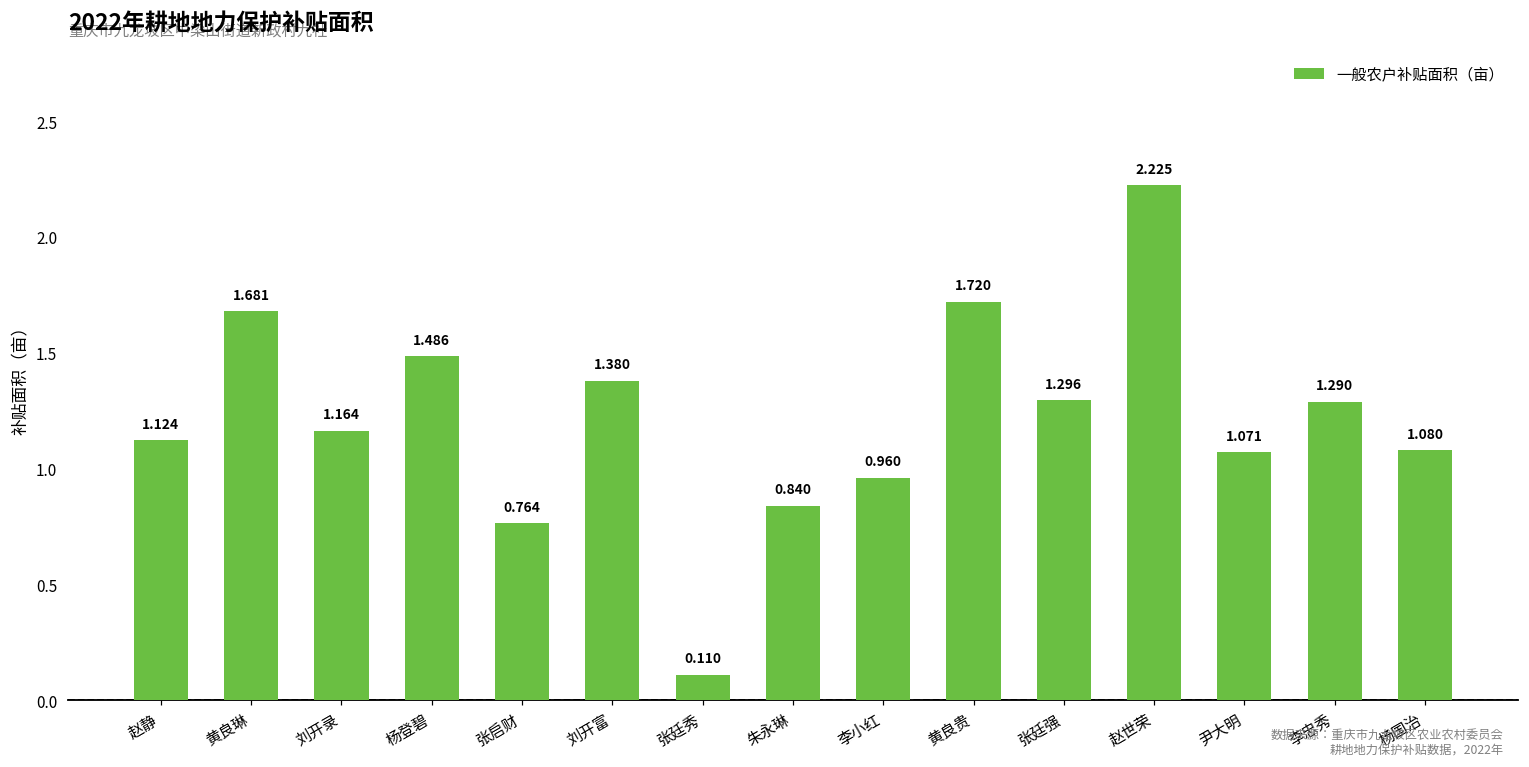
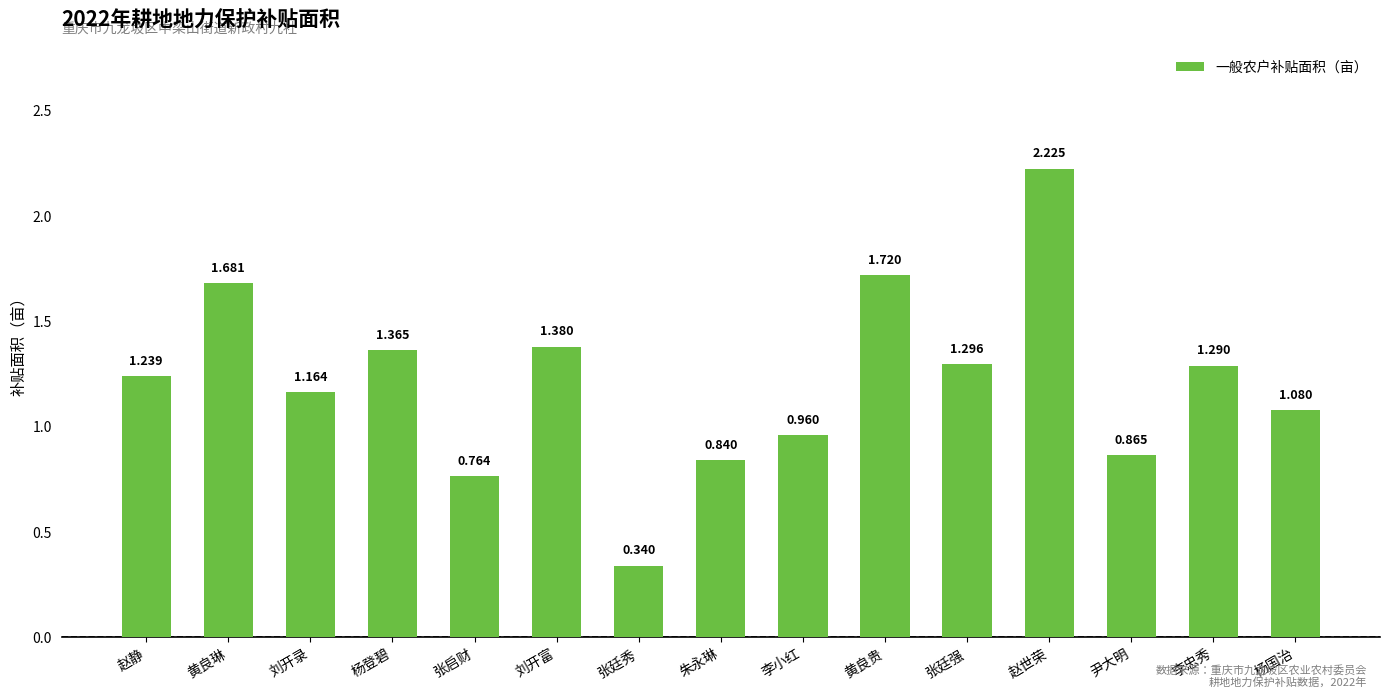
赵静: 1.124 -> 1.239
杨登碧: 1.486 -> 1.365
张廷秀: 0.110 -> 0.340
尹大明: 1.071 -> 0.865
